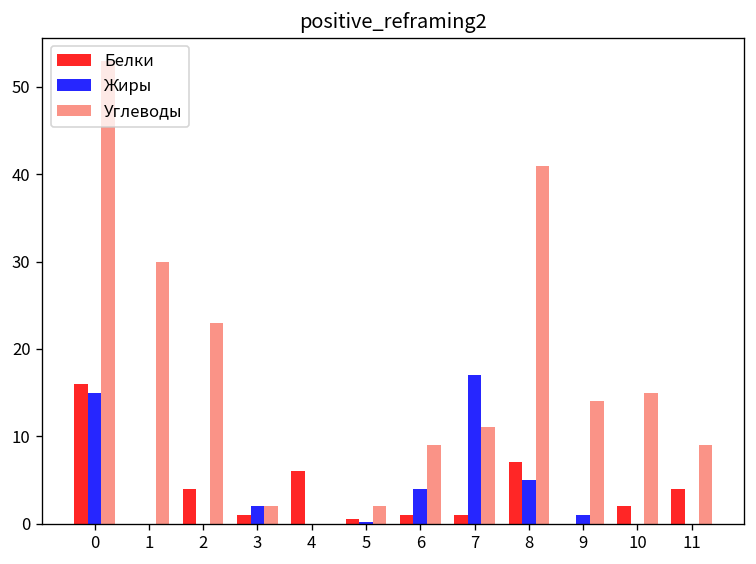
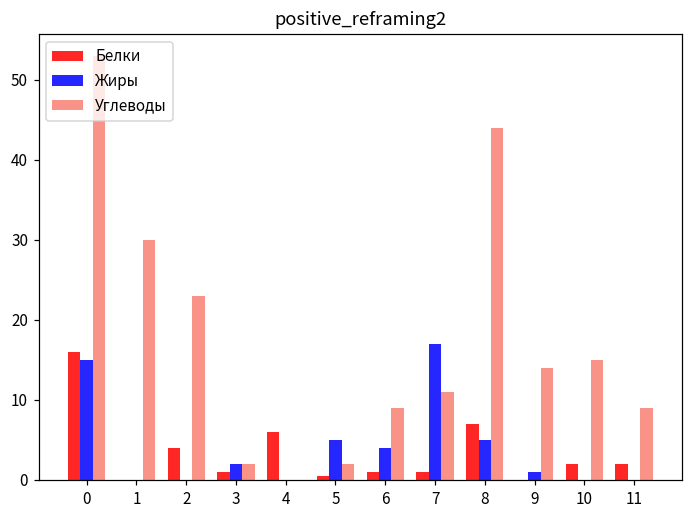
Жиры, 5: 0 -> 5
Углеводы, 8: 41 -> 44
Белки, 11: 4 -> 2
